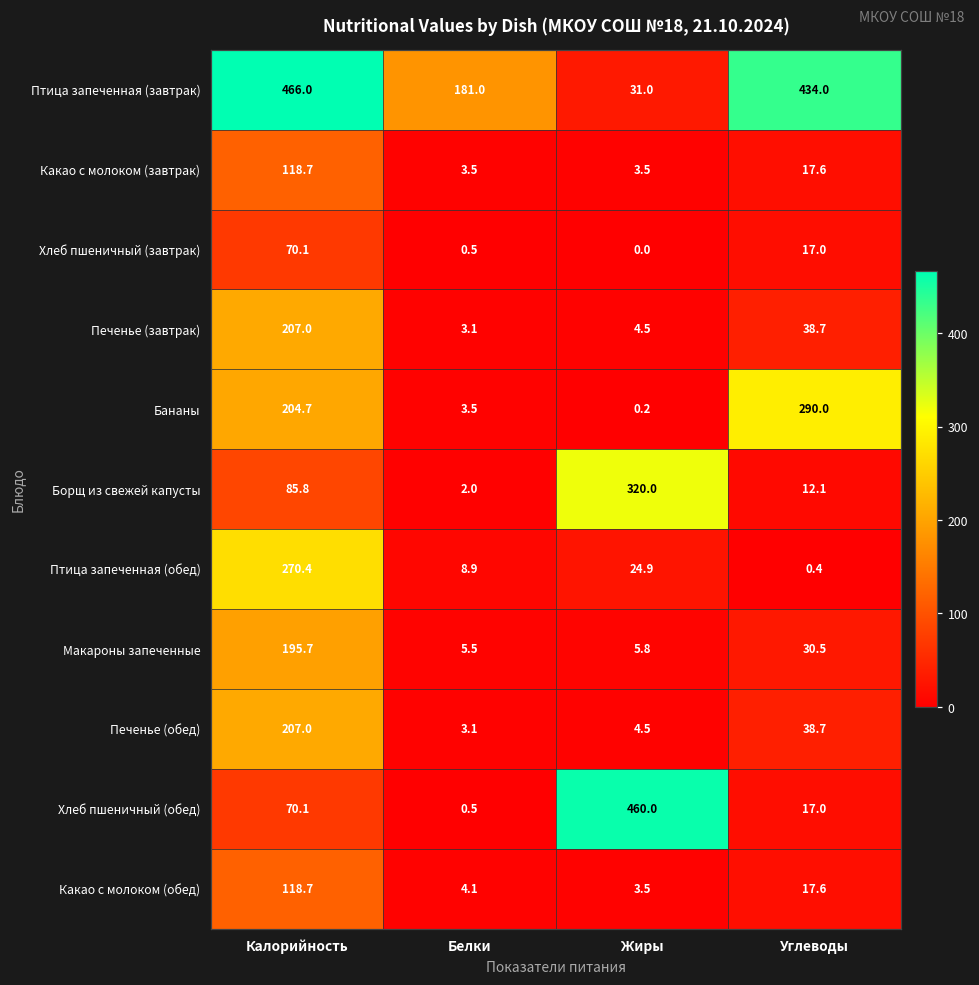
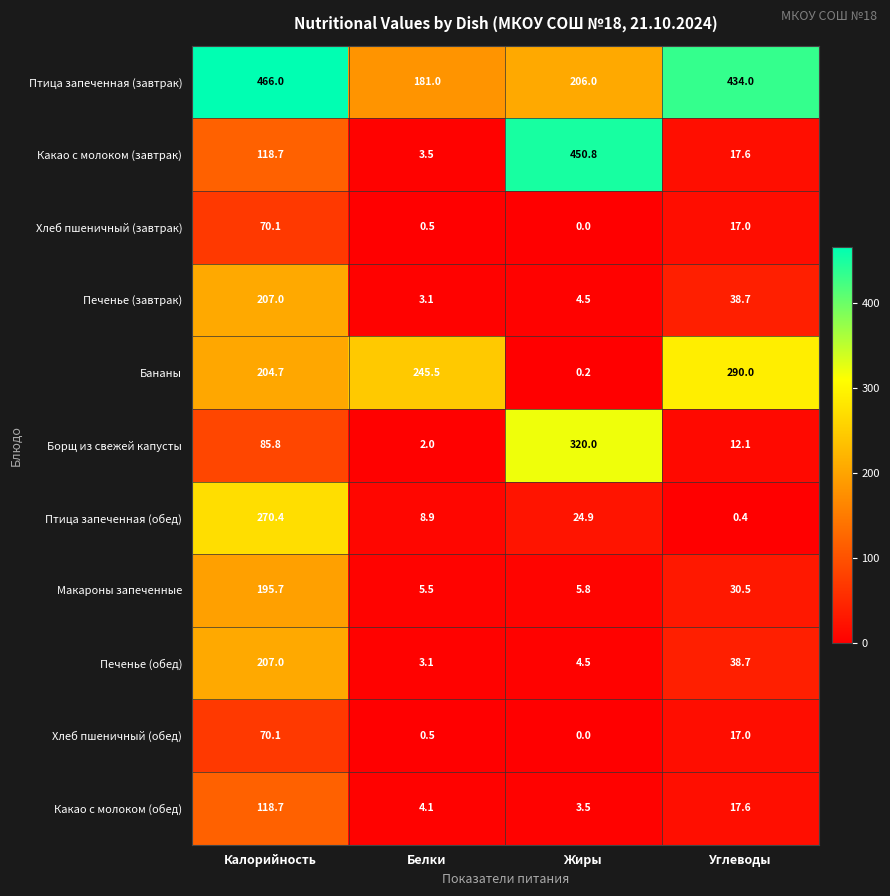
Птица запеченная (завтрак), Жиры: 31.0 -> 206.0
Какао с молоком (завтрак), Жиры: 3.5 -> 450.8
Бананы, Белки: 3.5 -> 245.5
Хлеб пшеничный (обед), Жиры: 460.0 -> 0.0
